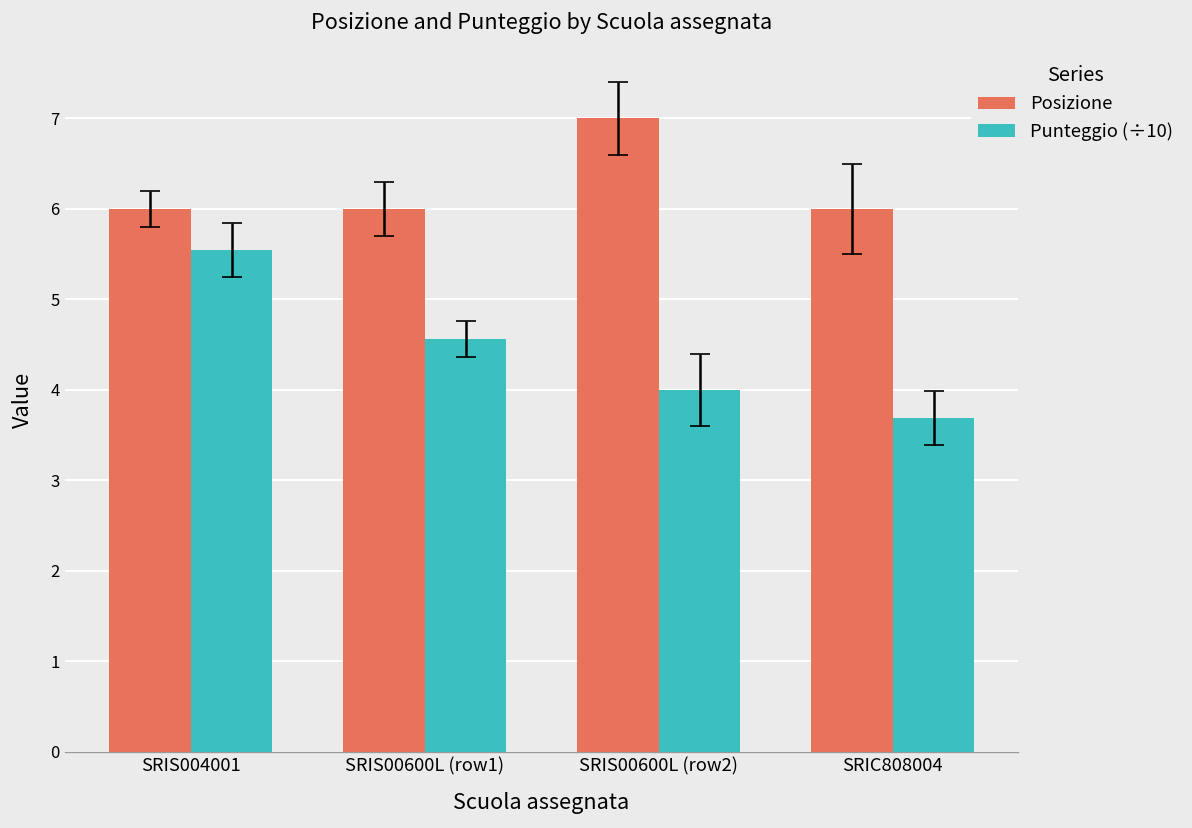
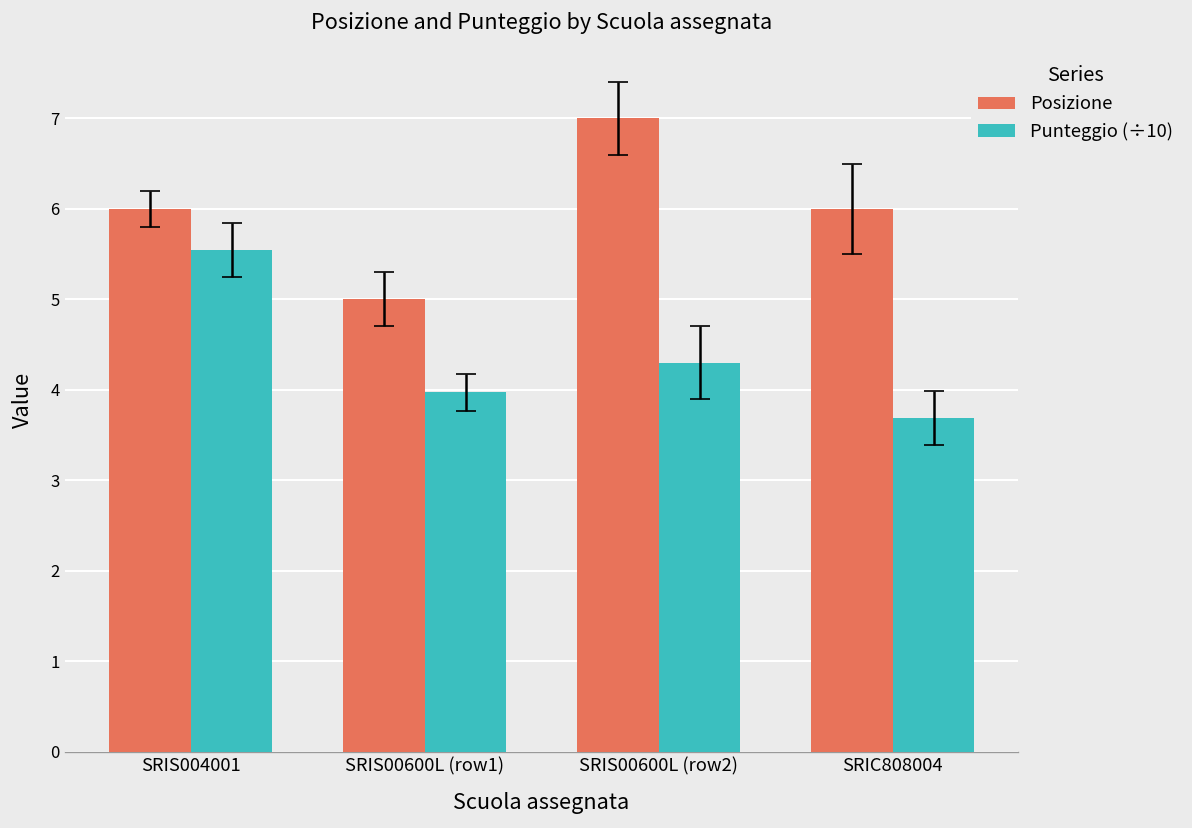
Posizione, SRIS00600L (row1): 6 -> 5
Punteggio (÷10), SRIS00600L (row1): 4.6 -> 4.0
Punteggio (÷10), SRIS00600L (row2): 4.0 -> 4.3
